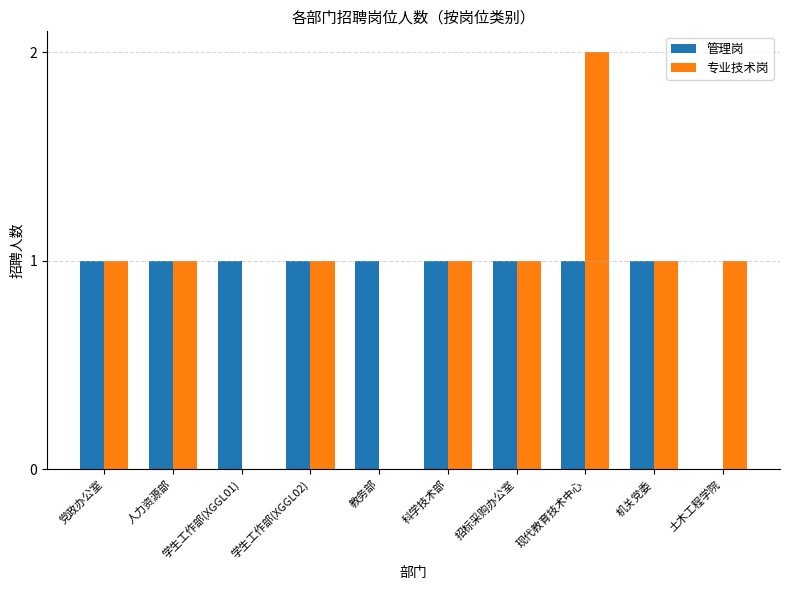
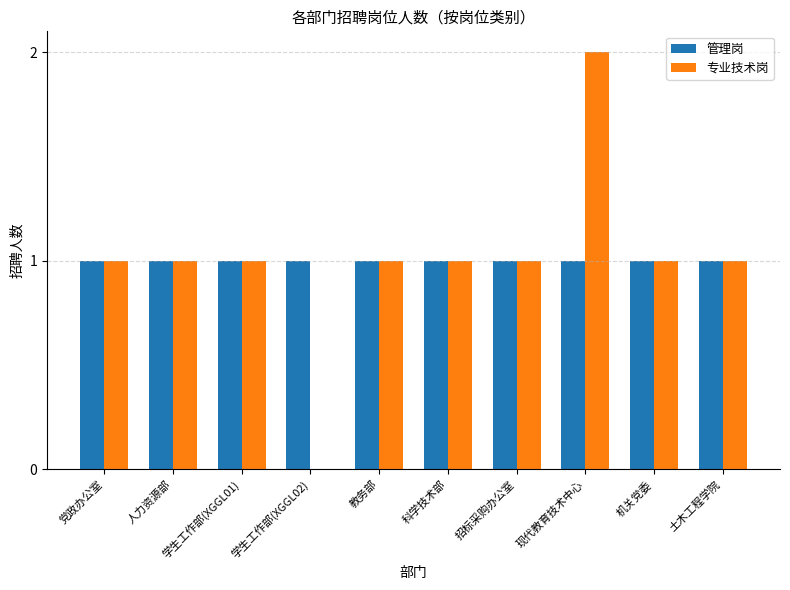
专业技术岗, 学生工作部(XGGL01): 0 -> 1
专业技术岗, 学生工作部(XGGL02): 1 -> 0
专业技术岗, 教务部: 0 -> 1
管理岗, 土木工程学院: 0 -> 1
